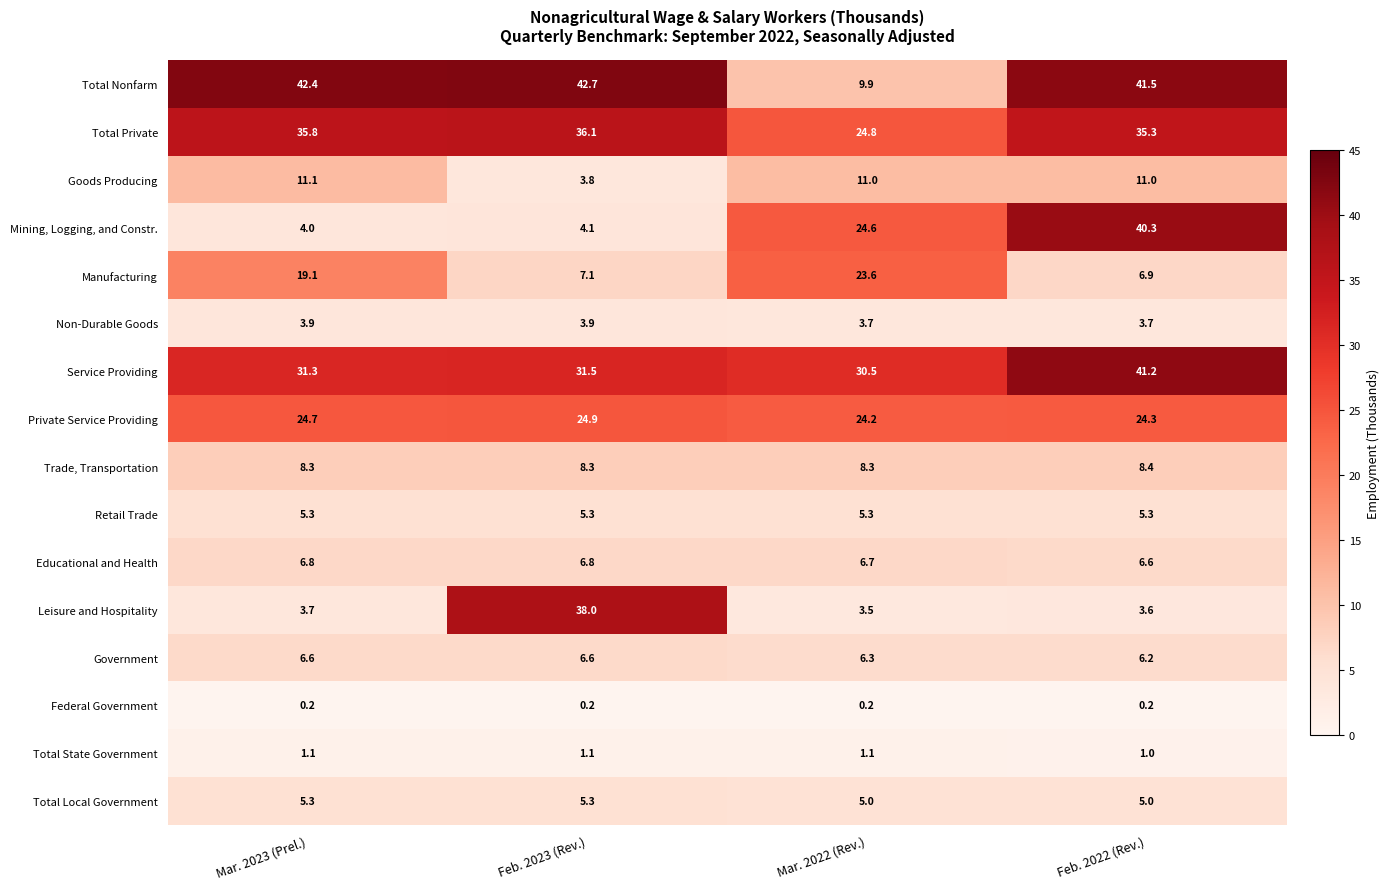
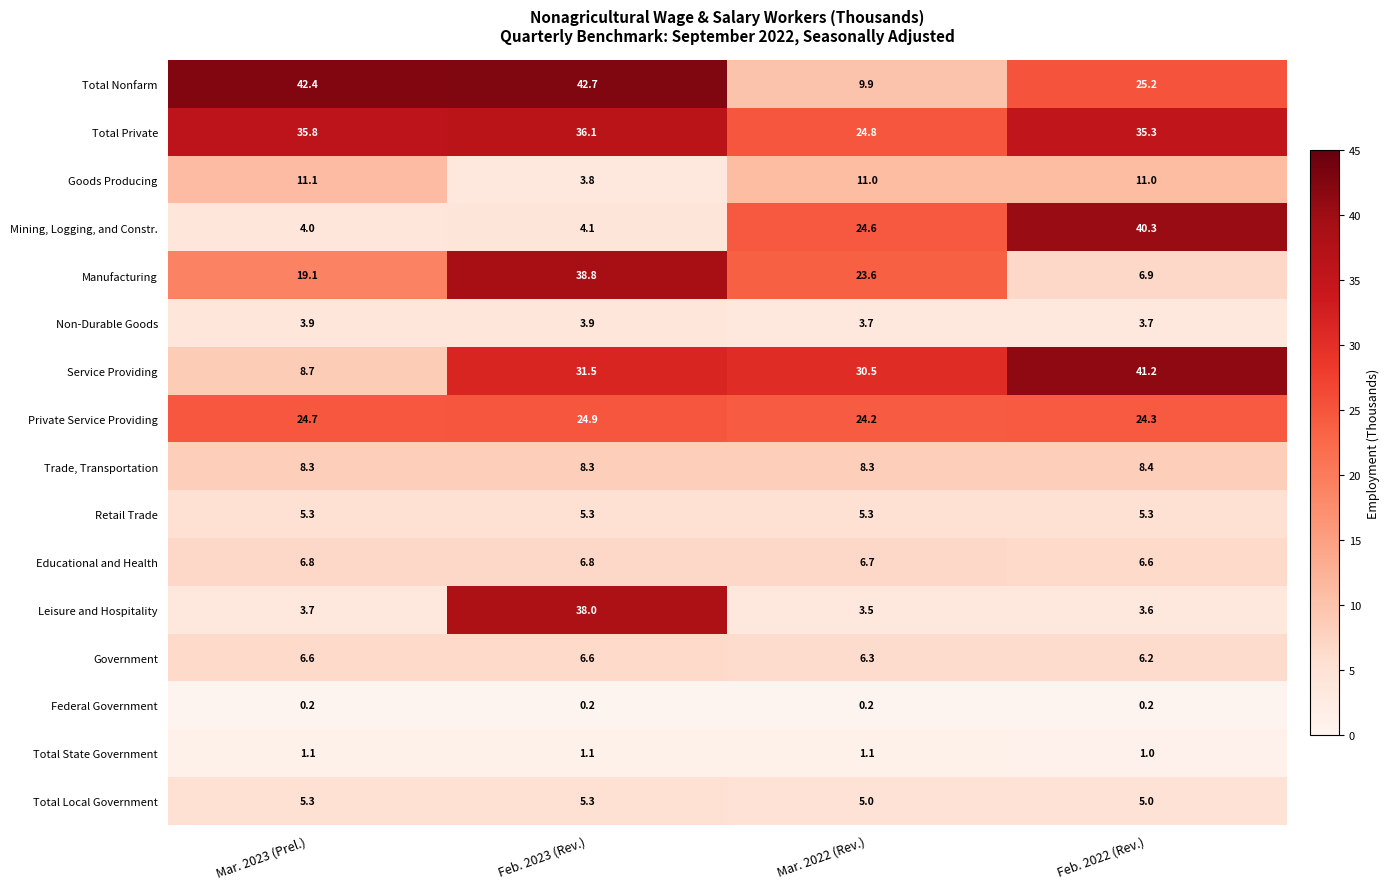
Total Nonfarm, Feb. 2022 (Rev.): 41.5 -> 25.2
Manufacturing, Feb. 2023 (Rev.): 7.1 -> 38.8
Service Providing, Mar. 2023 (Prel.): 31.3 -> 8.7
